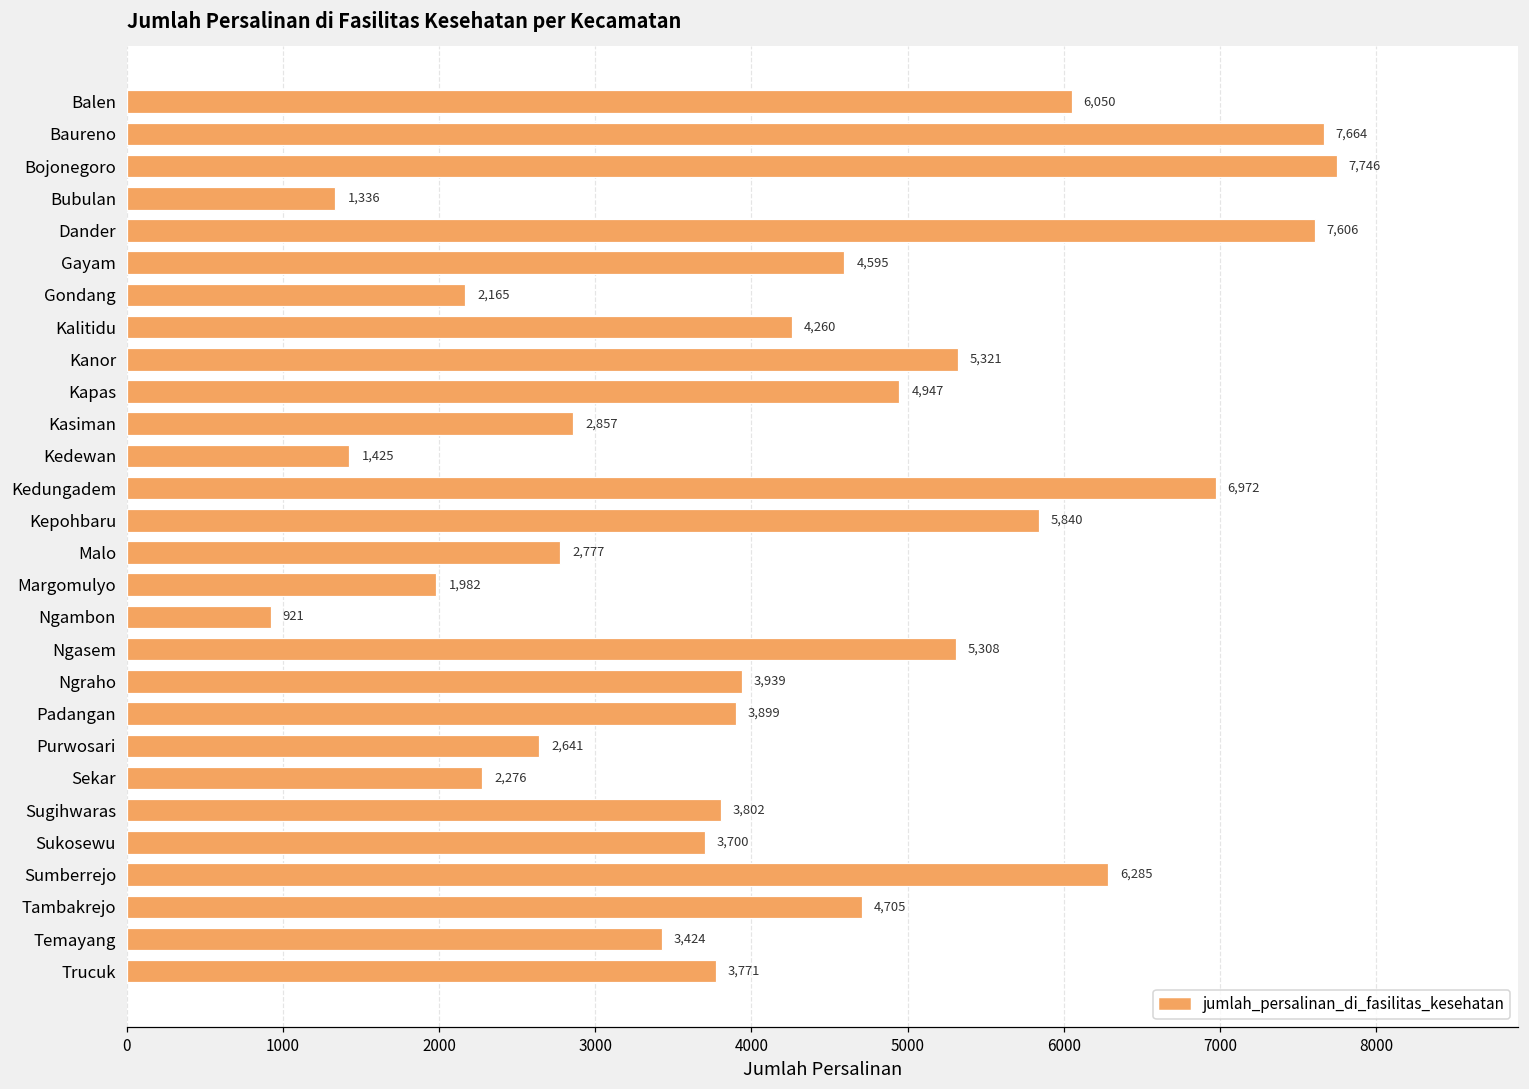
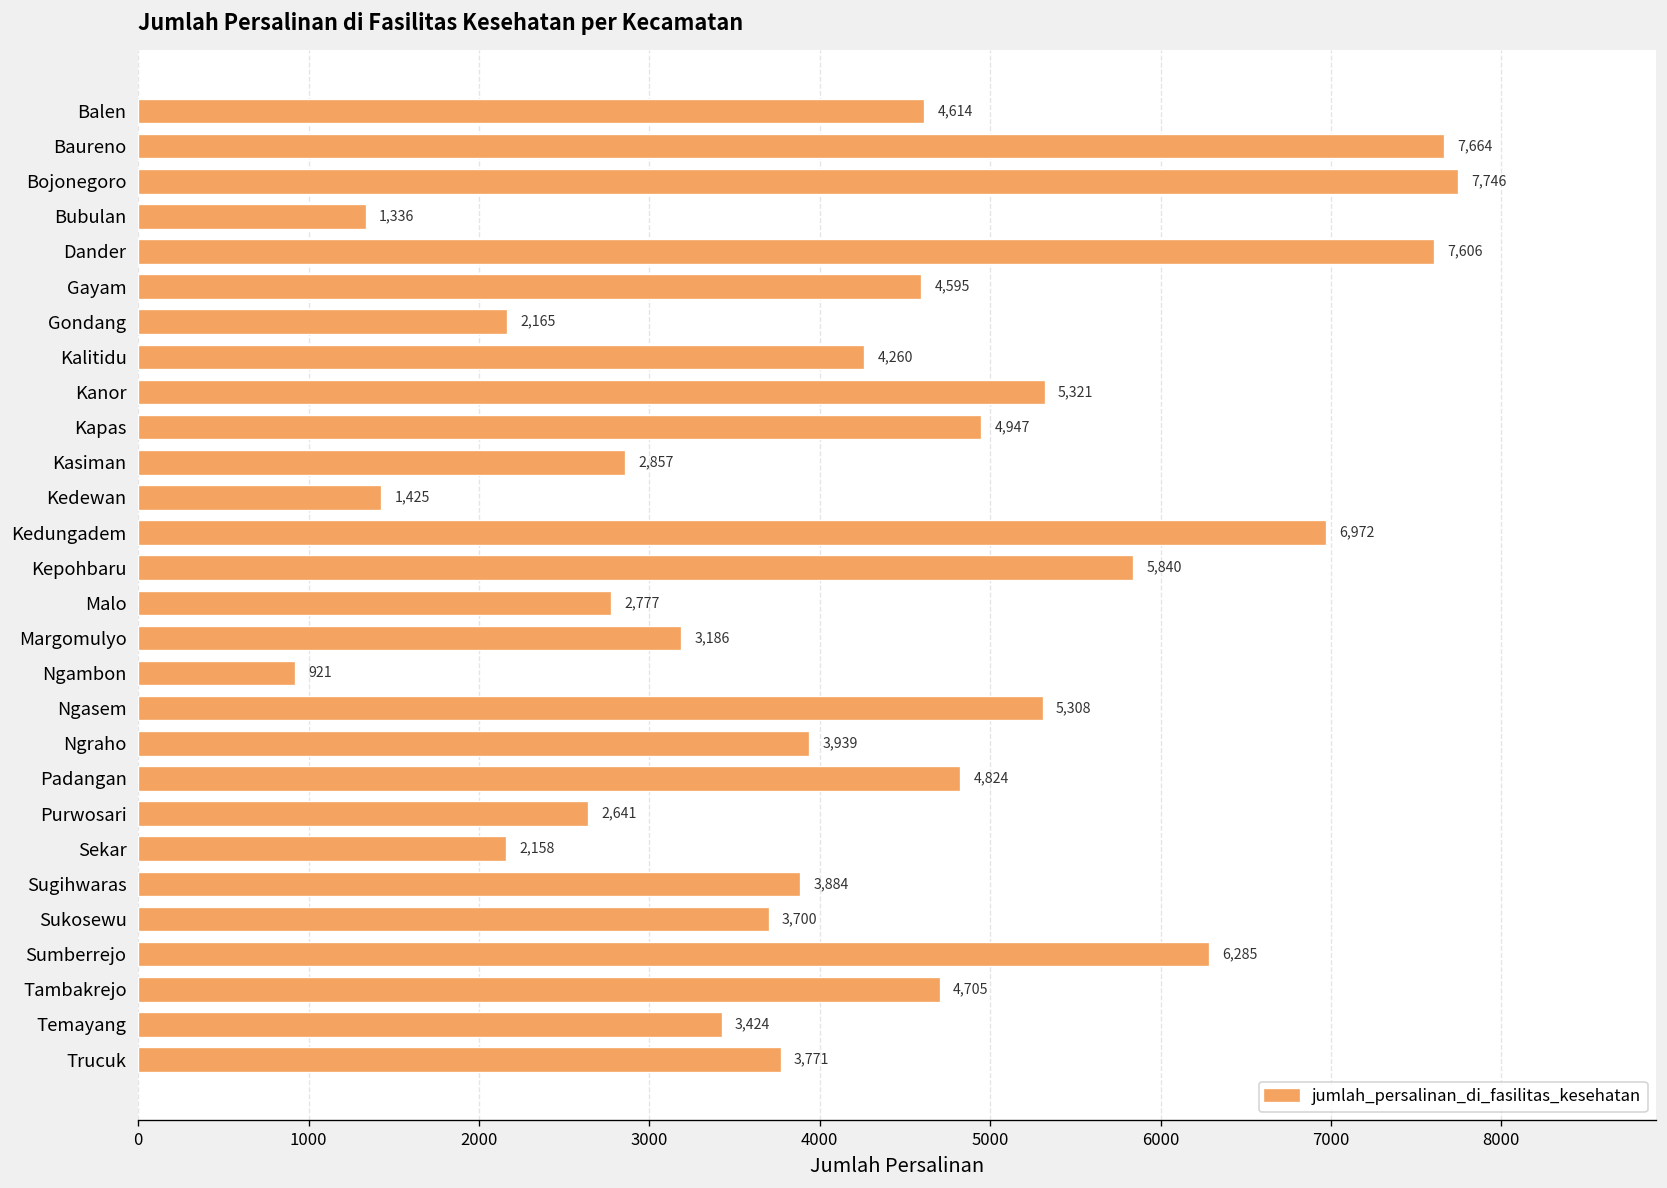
Balen: 6,050 -> 4,614
Margomulyo: 1,982 -> 3,186
Padangan: 3,899 -> 4,824
Sekar: 2,276 -> 2,158
Sugihwaras: 3,802 -> 3,884
